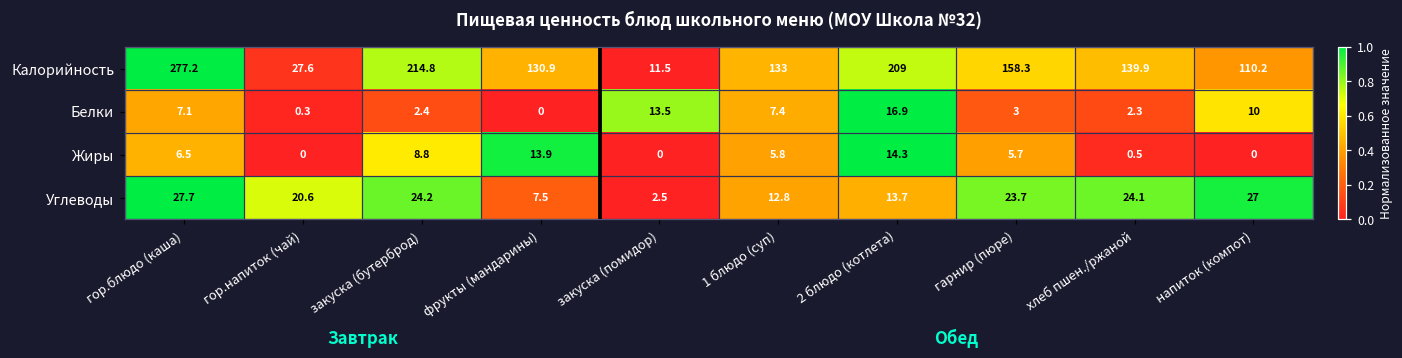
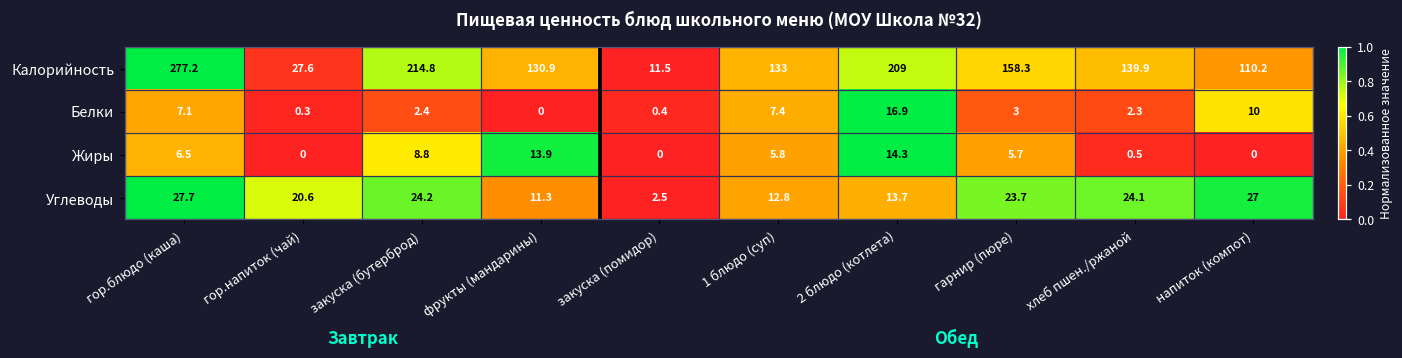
Белки, закуска (помидор): 13.5 -> 0.4
Углеводы, фрукты (мандарины): 7.5 -> 11.3
